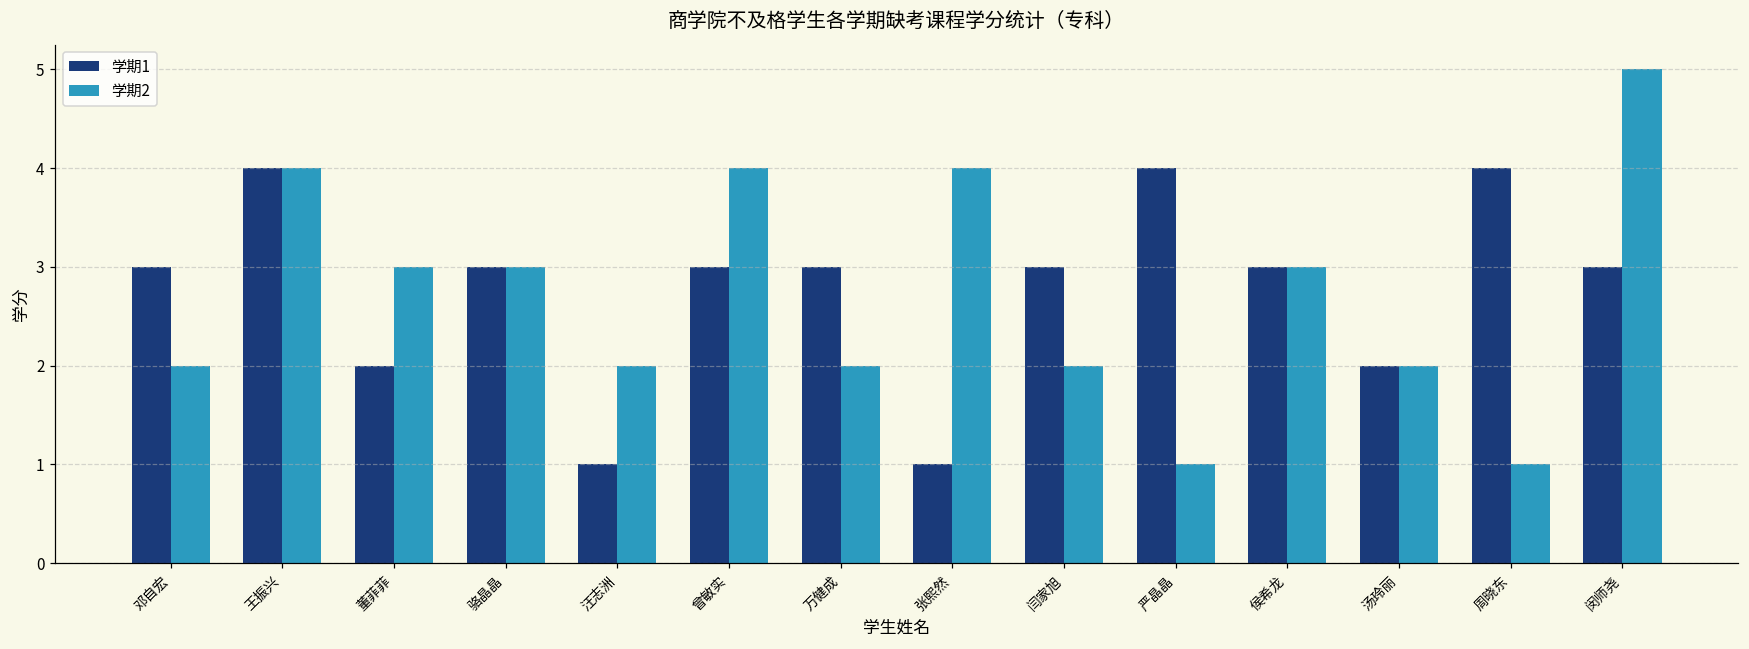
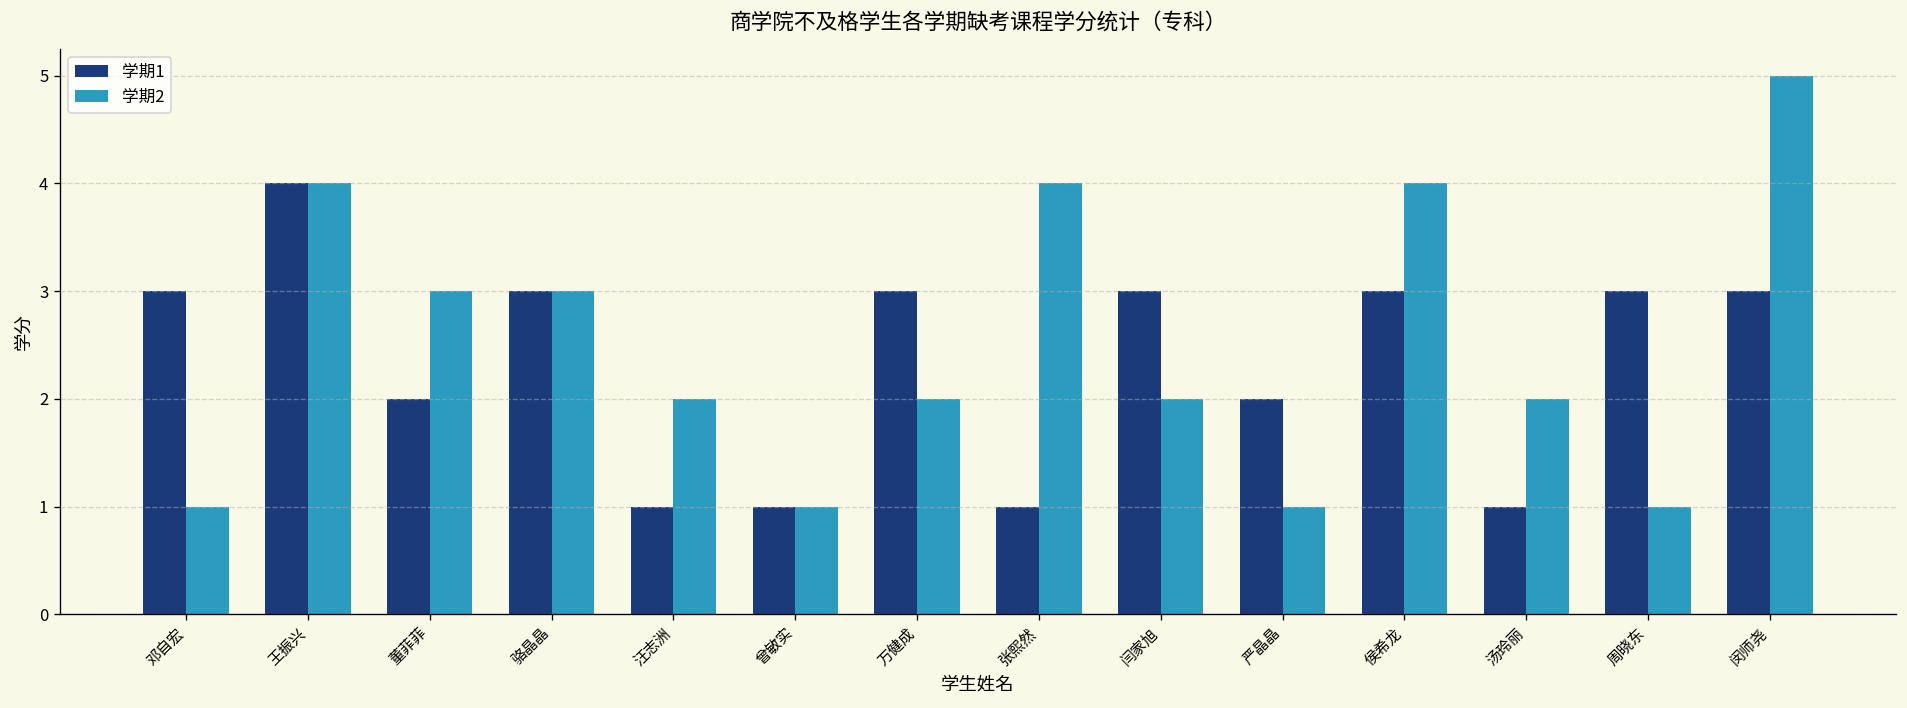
学期2, 邓自宏: 2 -> 1
学期1, 曾敏实: 3 -> 1
学期2, 曾敏实: 4 -> 1
学期1, 严晶晶: 4 -> 2
学期2, 侯希龙: 3 -> 4
学期1, 汤玲丽: 2 -> 1
学期1, 周晓东: 4 -> 3
